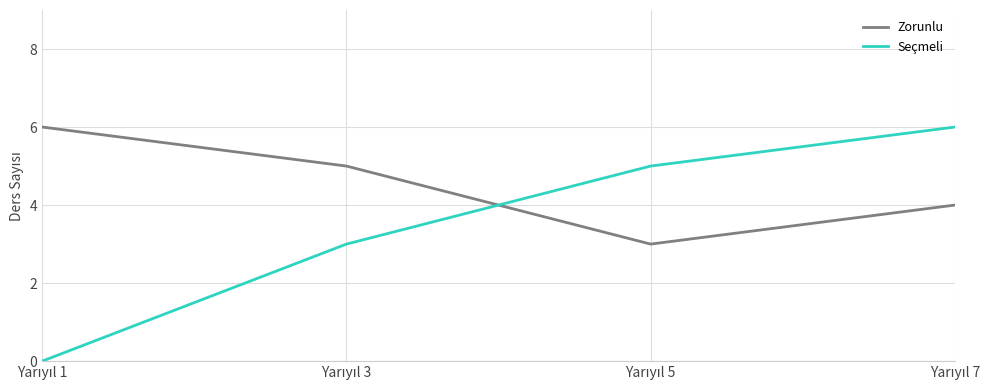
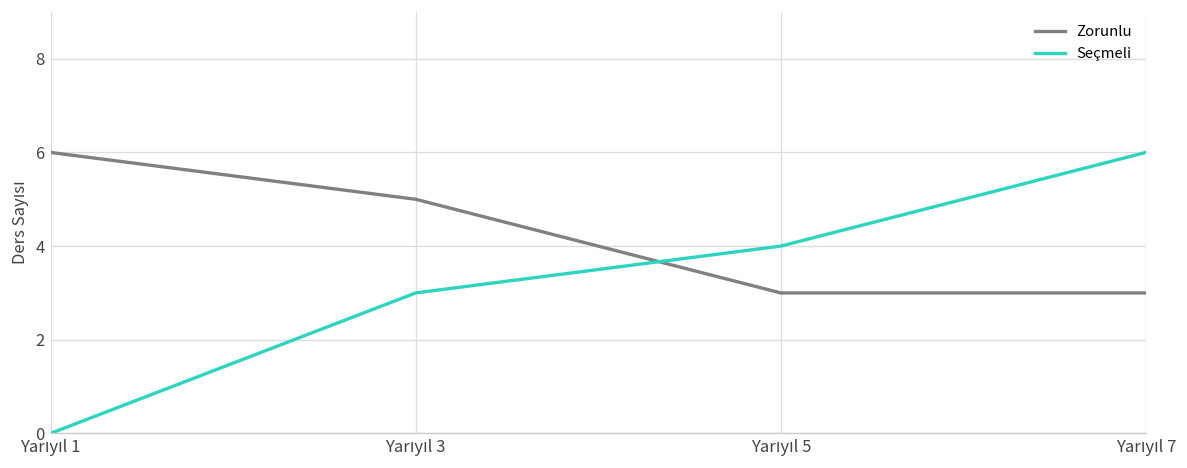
Seçmeli, Yarıyıl 5: 5 -> 4
Zorunlu, Yarıyıl 7: 4 -> 3
